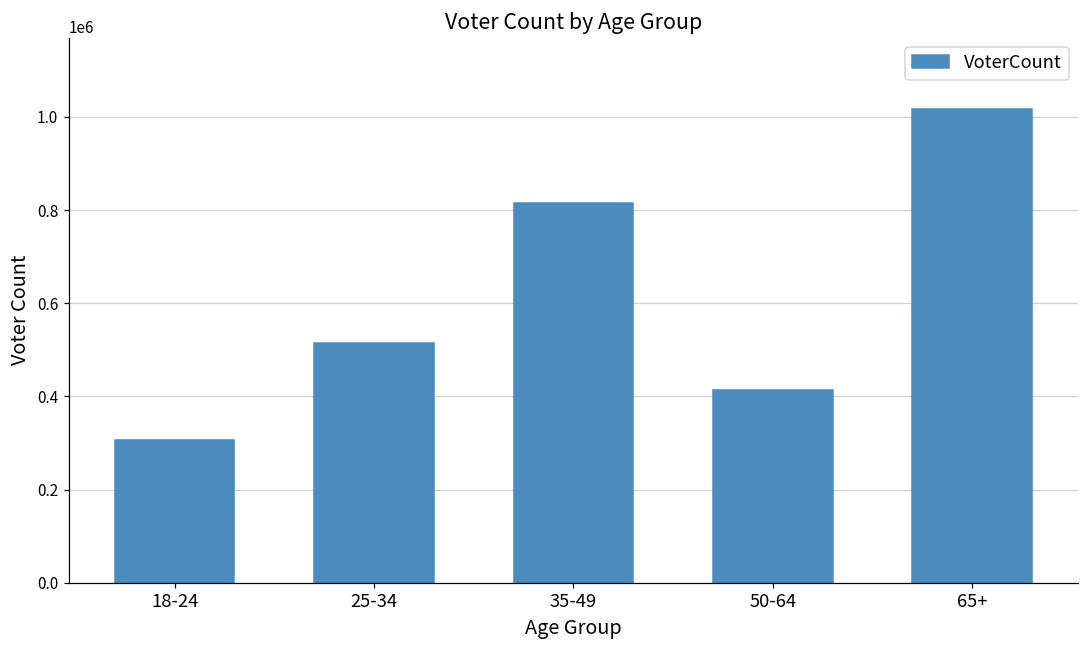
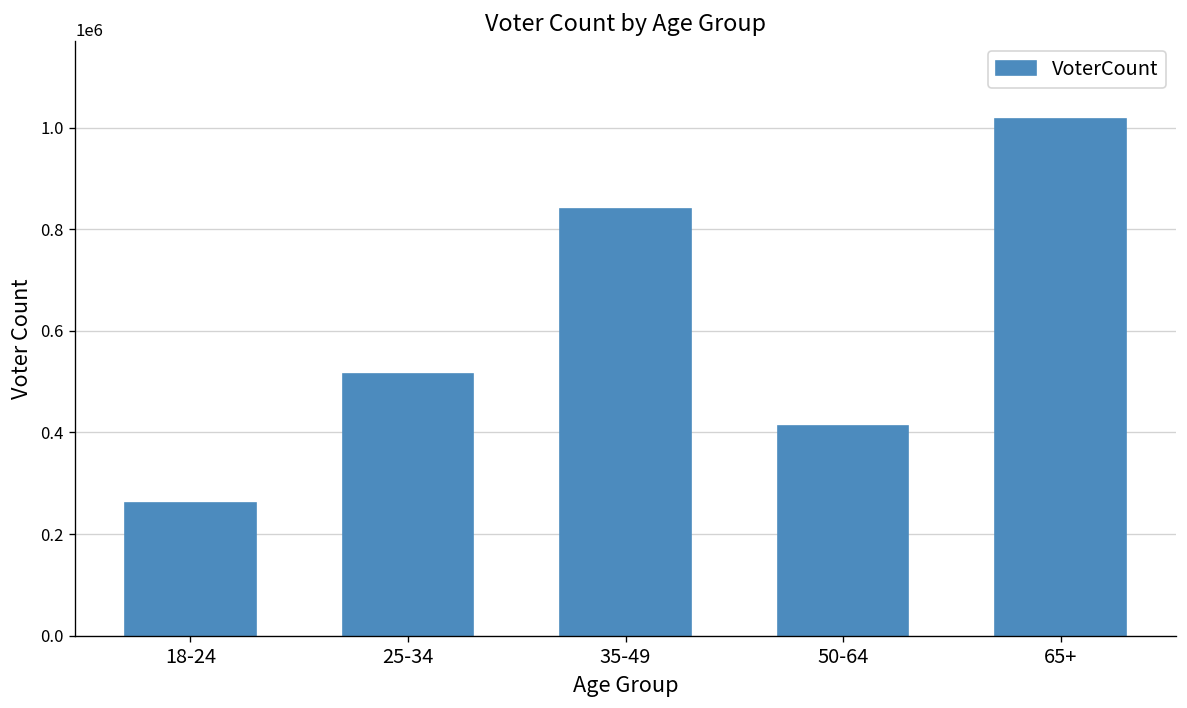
18-24: 310000 -> 260000
35-49: 810000 -> 840000
